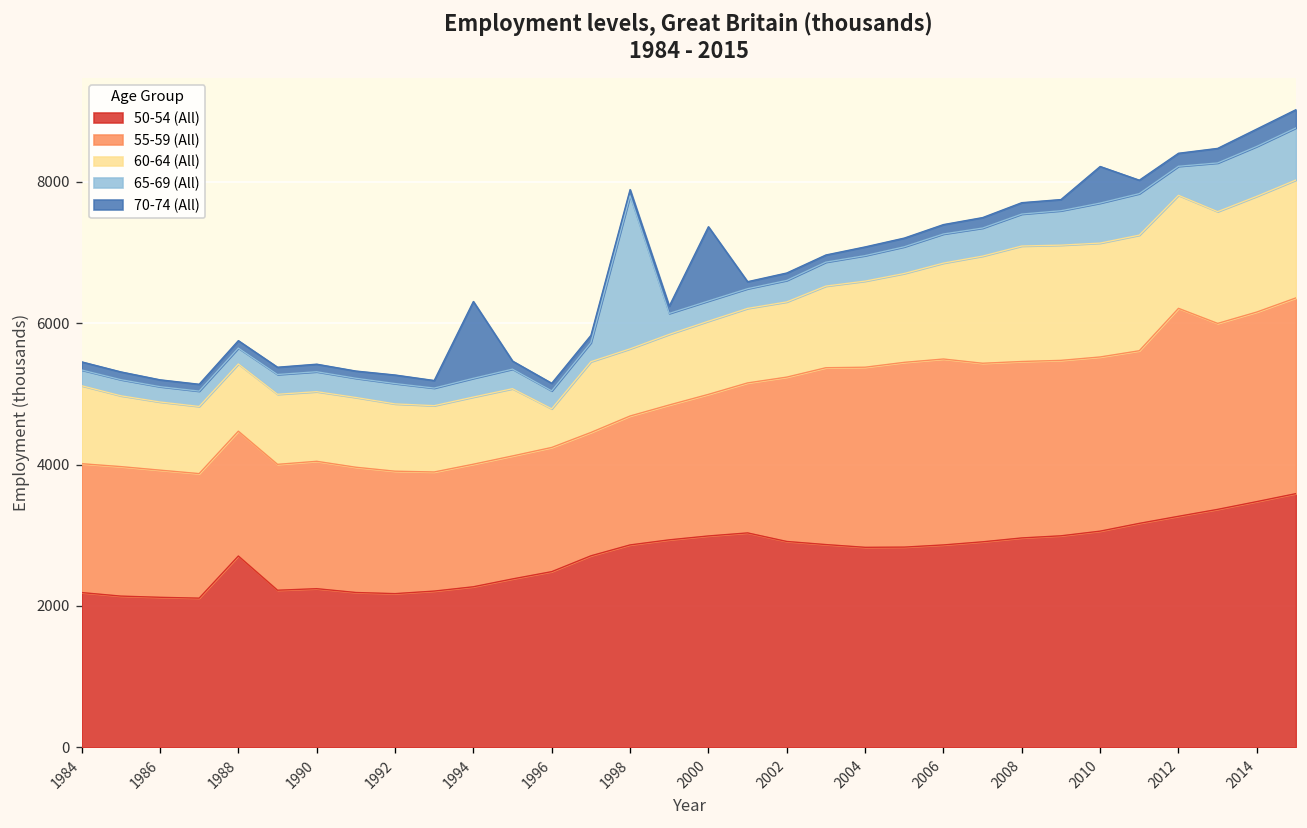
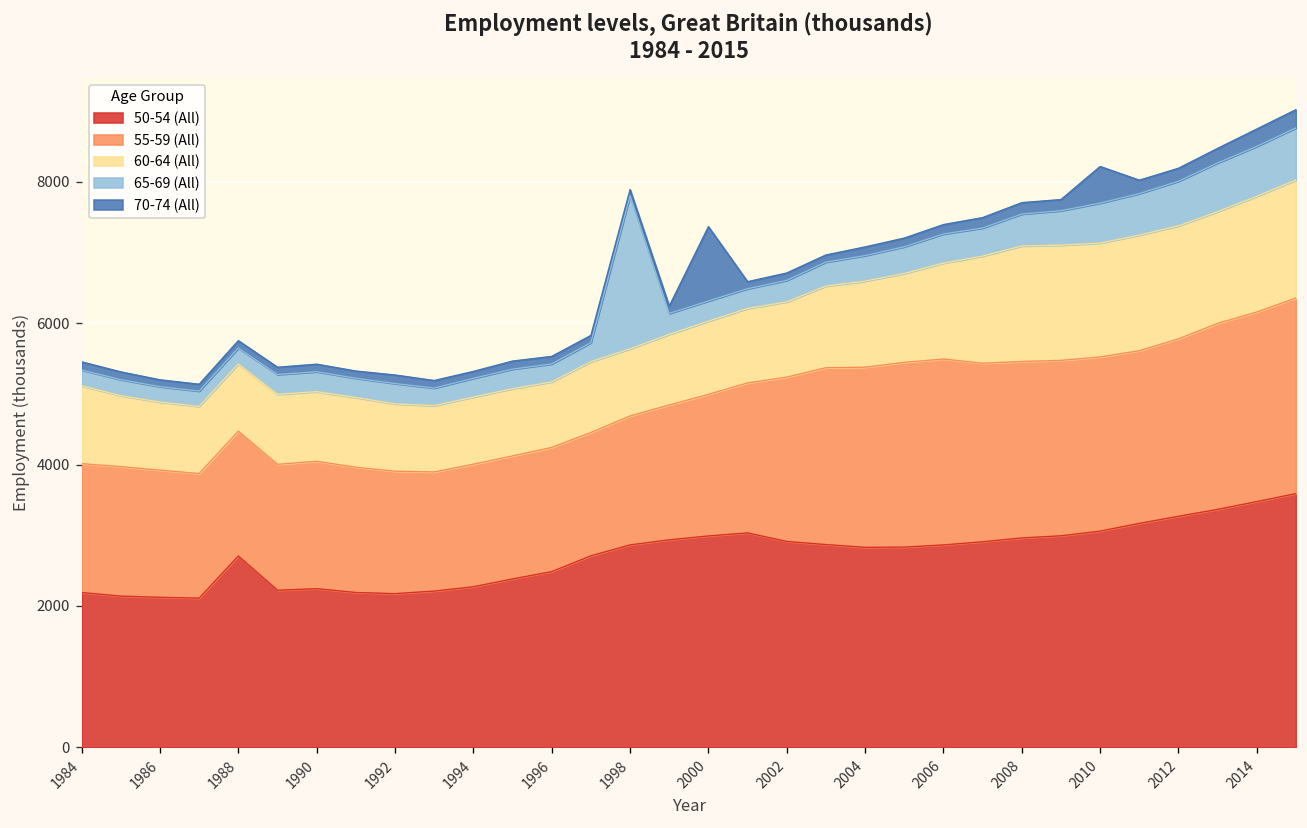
70-74 (All), 1994: 1100 -> 100
60-64 (All), 1996: 500 -> 900
55-59 (All), 2012: 2900 -> 2500
65-69 (All), 2012: 400 -> 600
